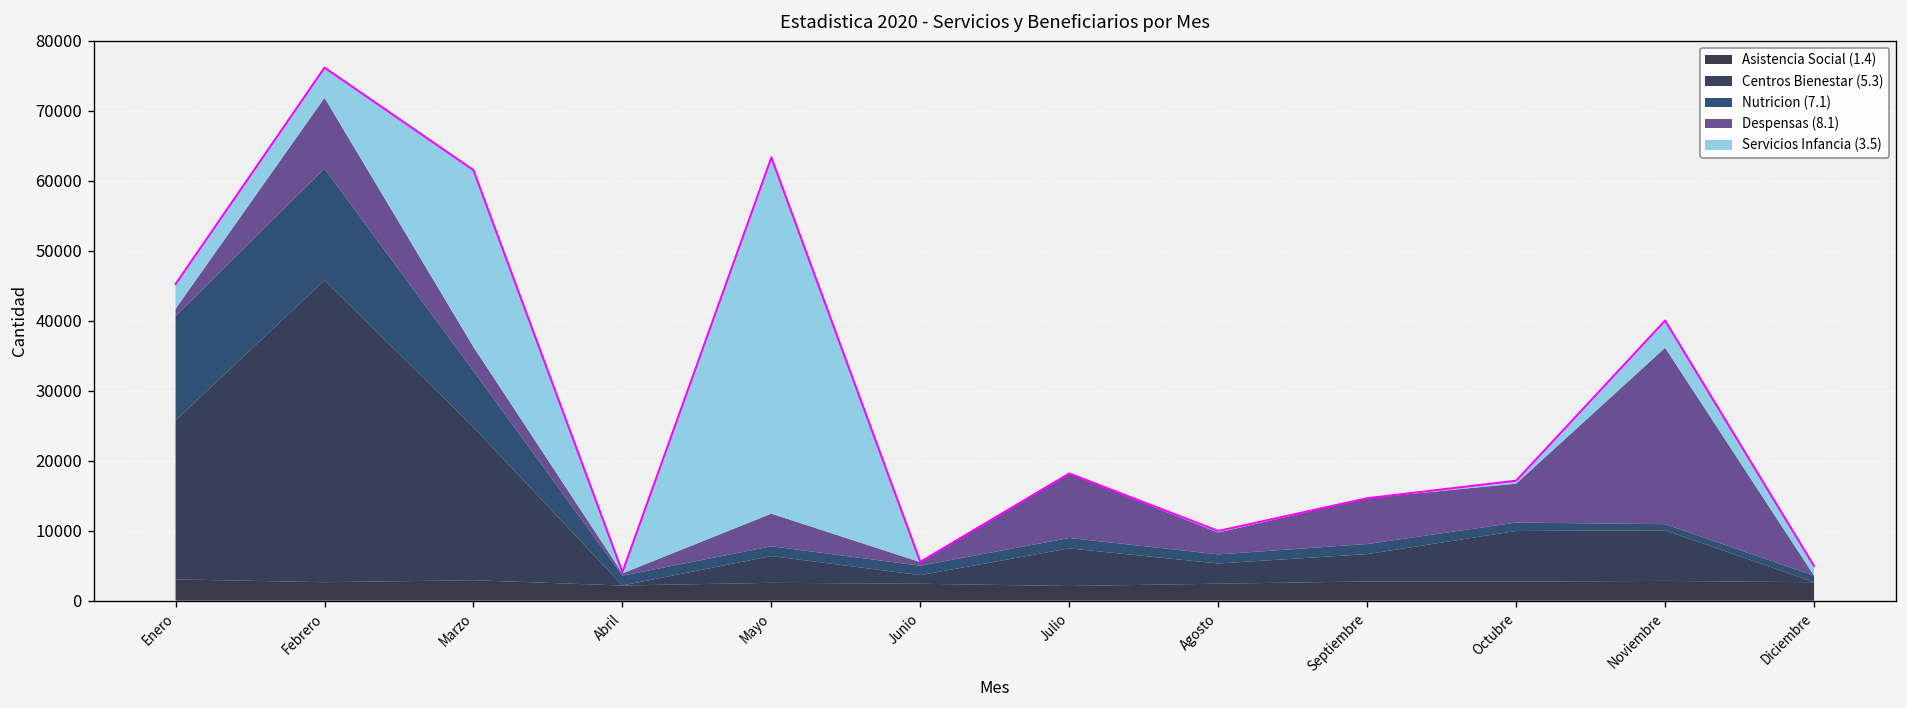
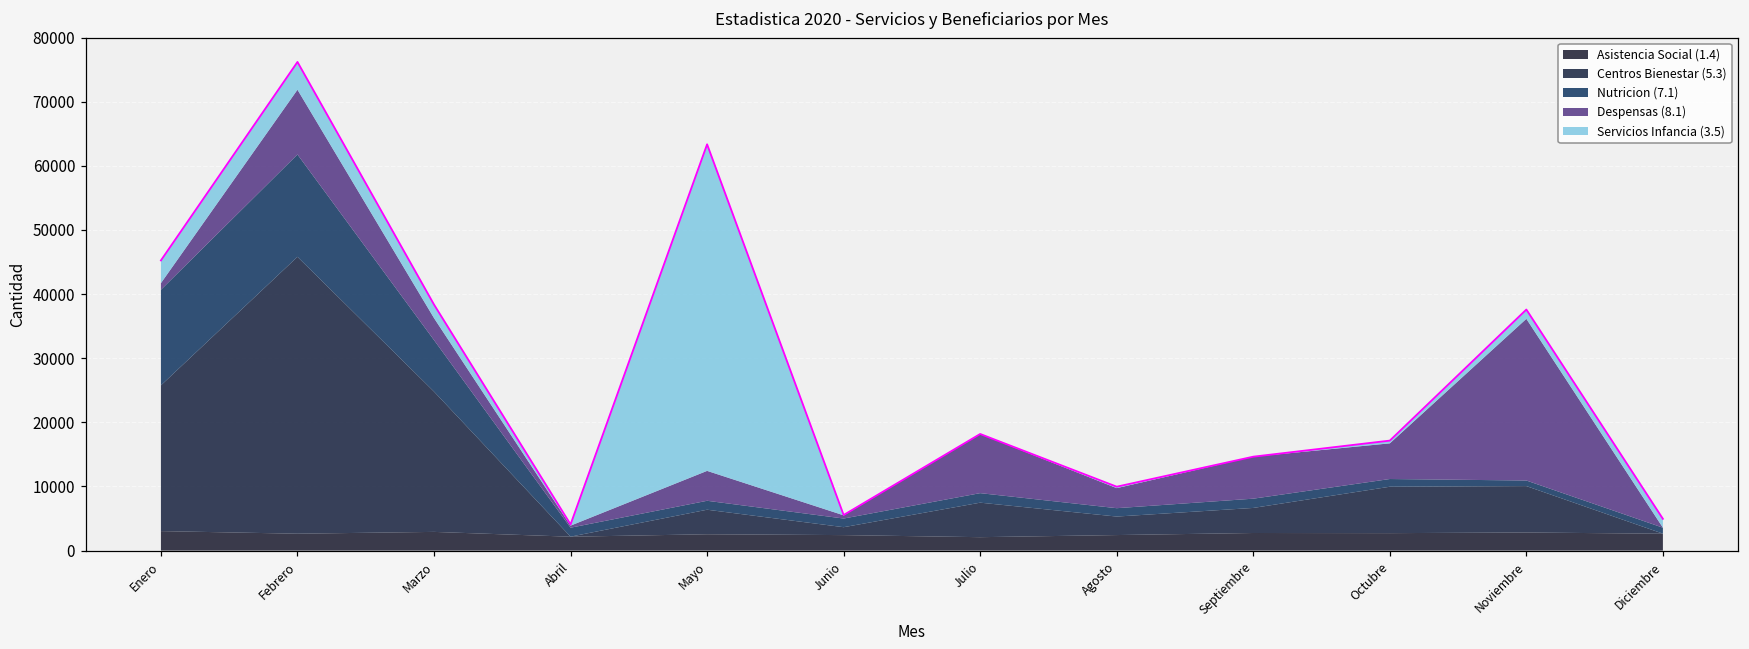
Servicios Infancia (3.5), Marzo: 25000 -> 2000
Servicios Infancia (3.5), Noviembre: 4000 -> 1000
